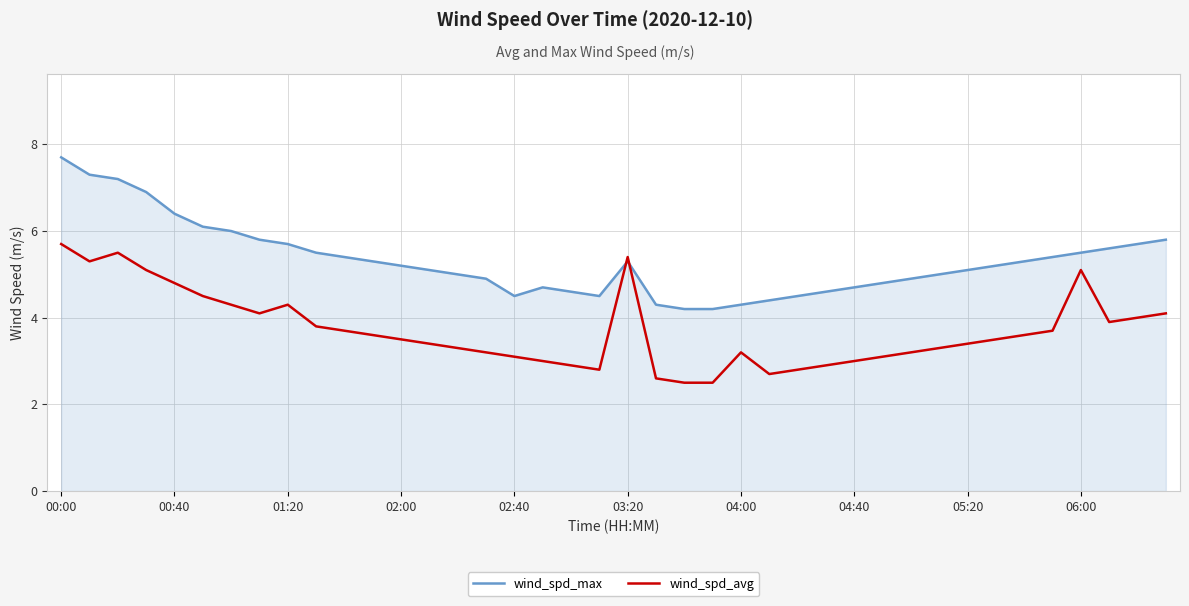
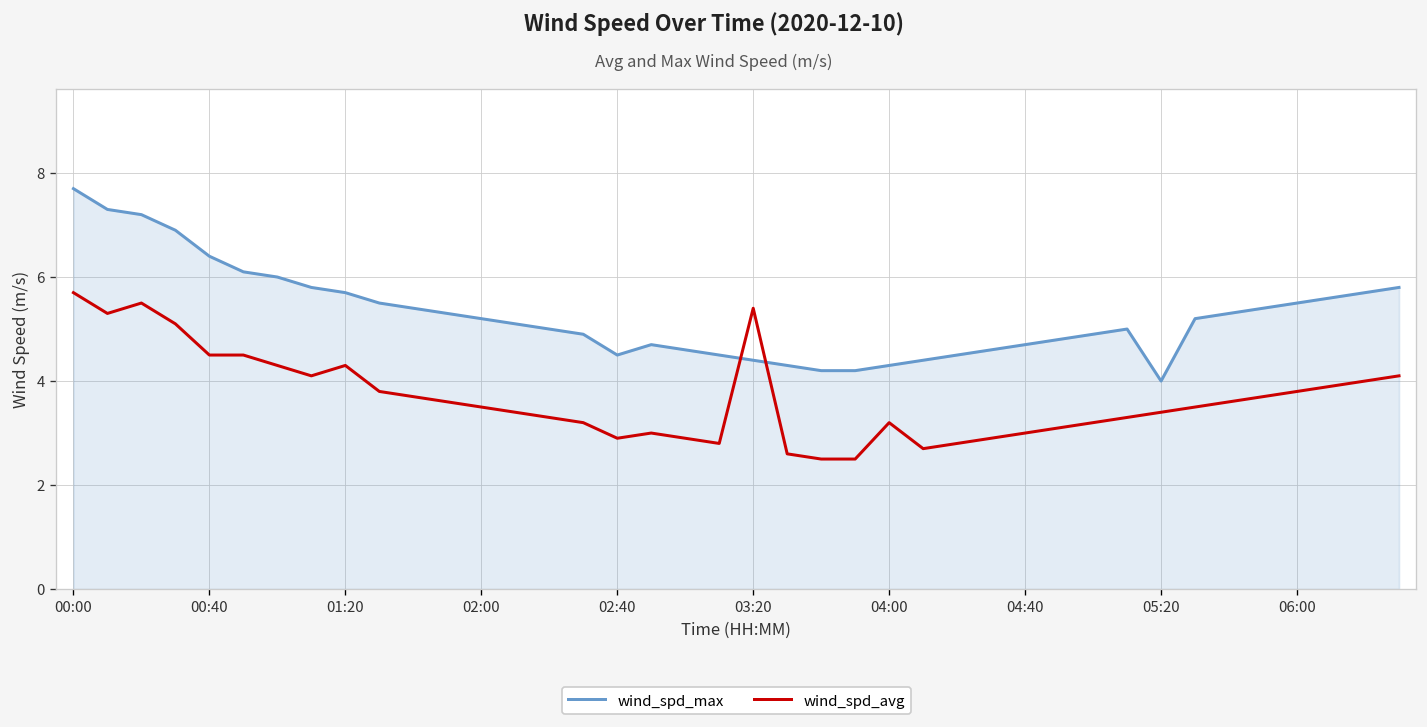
wind_spd_avg, 00:40: 4.8 -> 4.5
wind_spd_avg, 02:40: 3.1 -> 2.9
wind_spd_max, 03:20: 5.3 -> 4.4
wind_spd_max, 05:20: 5.1 -> 4.0
wind_spd_avg, 06:00: 5.1 -> 3.8
